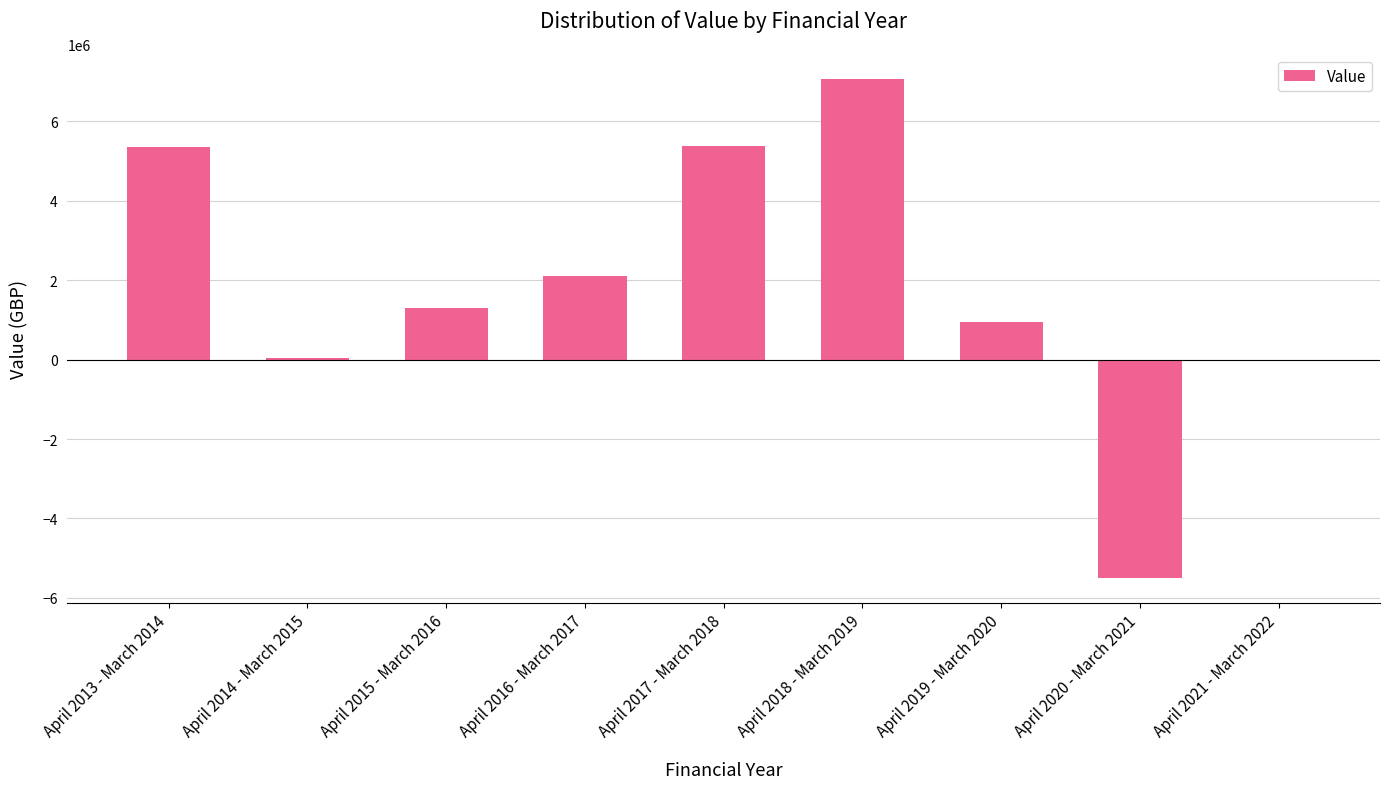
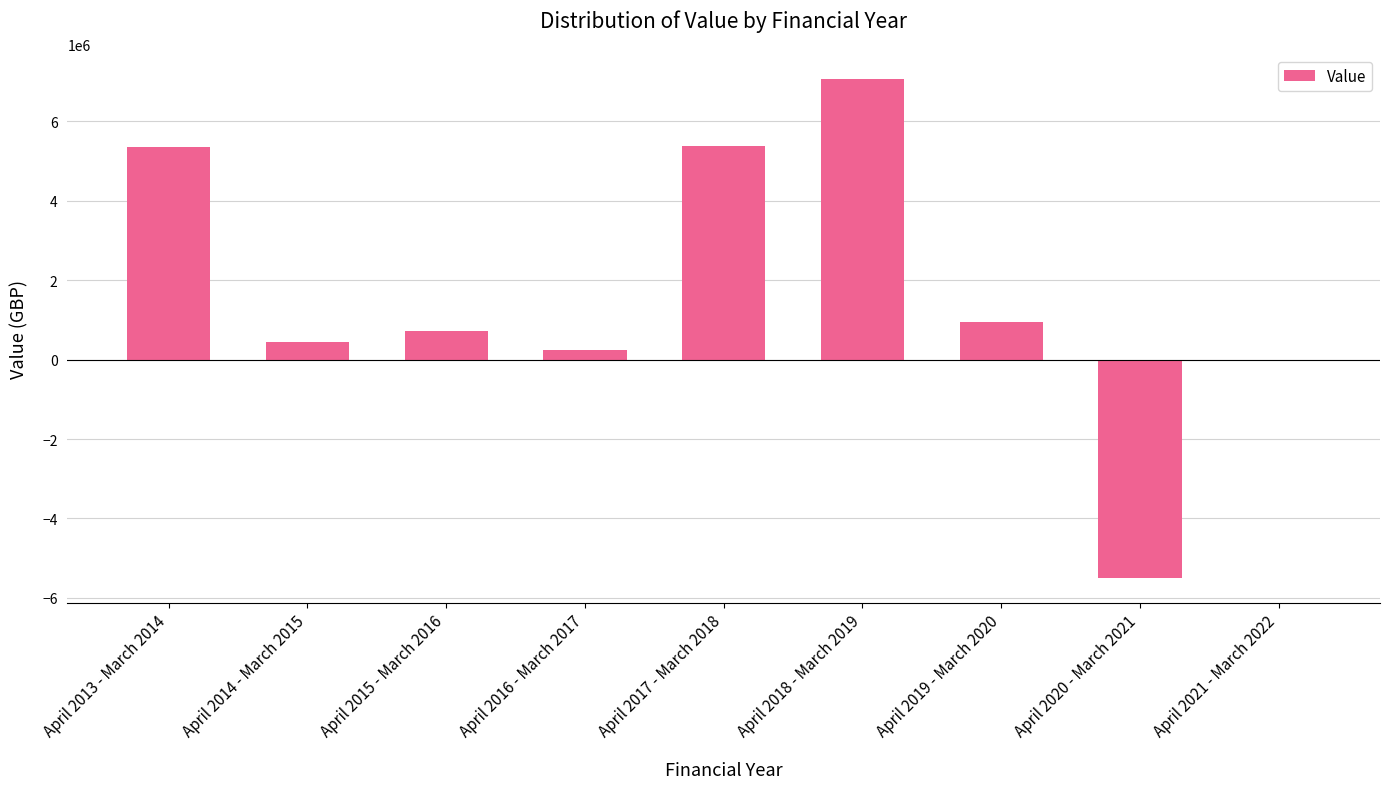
April 2014 - March 2015: 0 -> 400000
April 2015 - March 2016: 1300000 -> 700000
April 2016 - March 2017: 2100000 -> 200000
